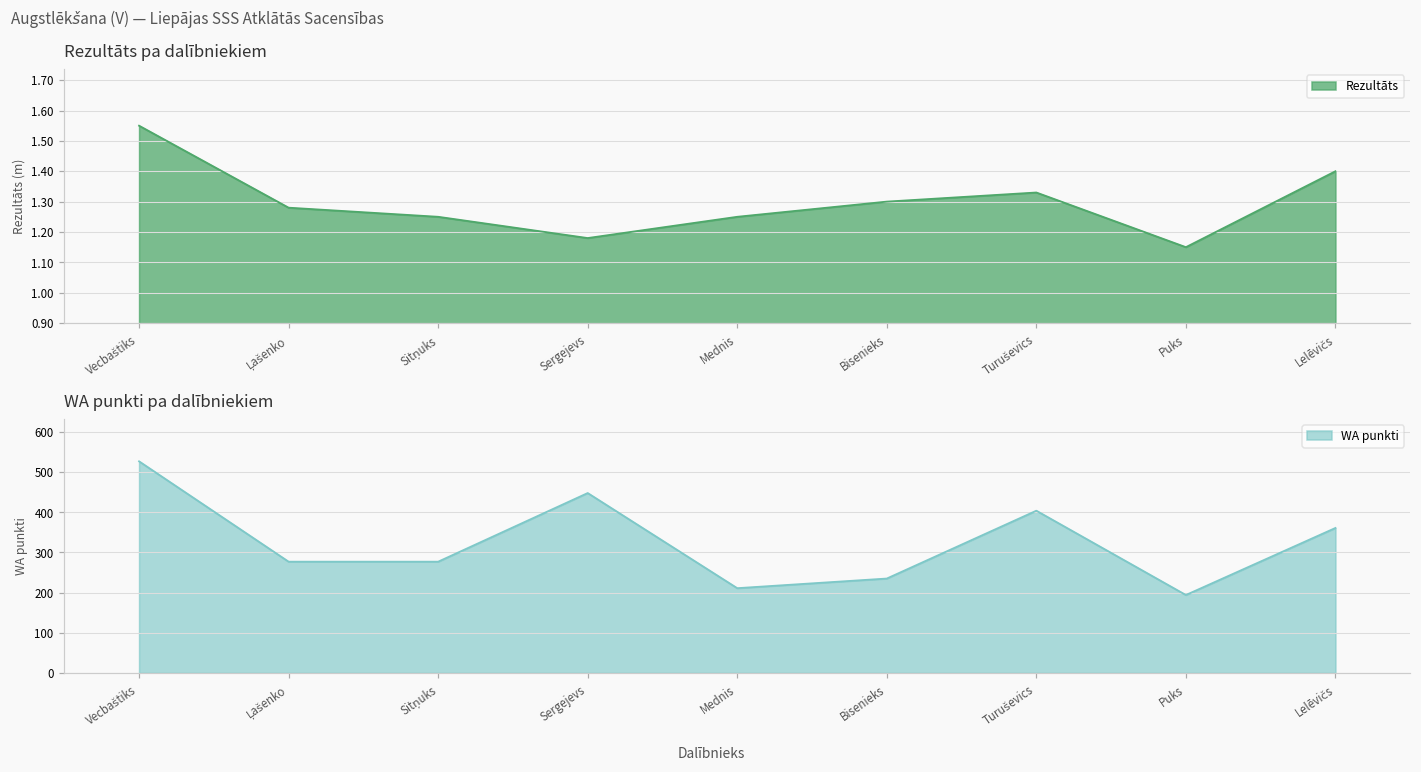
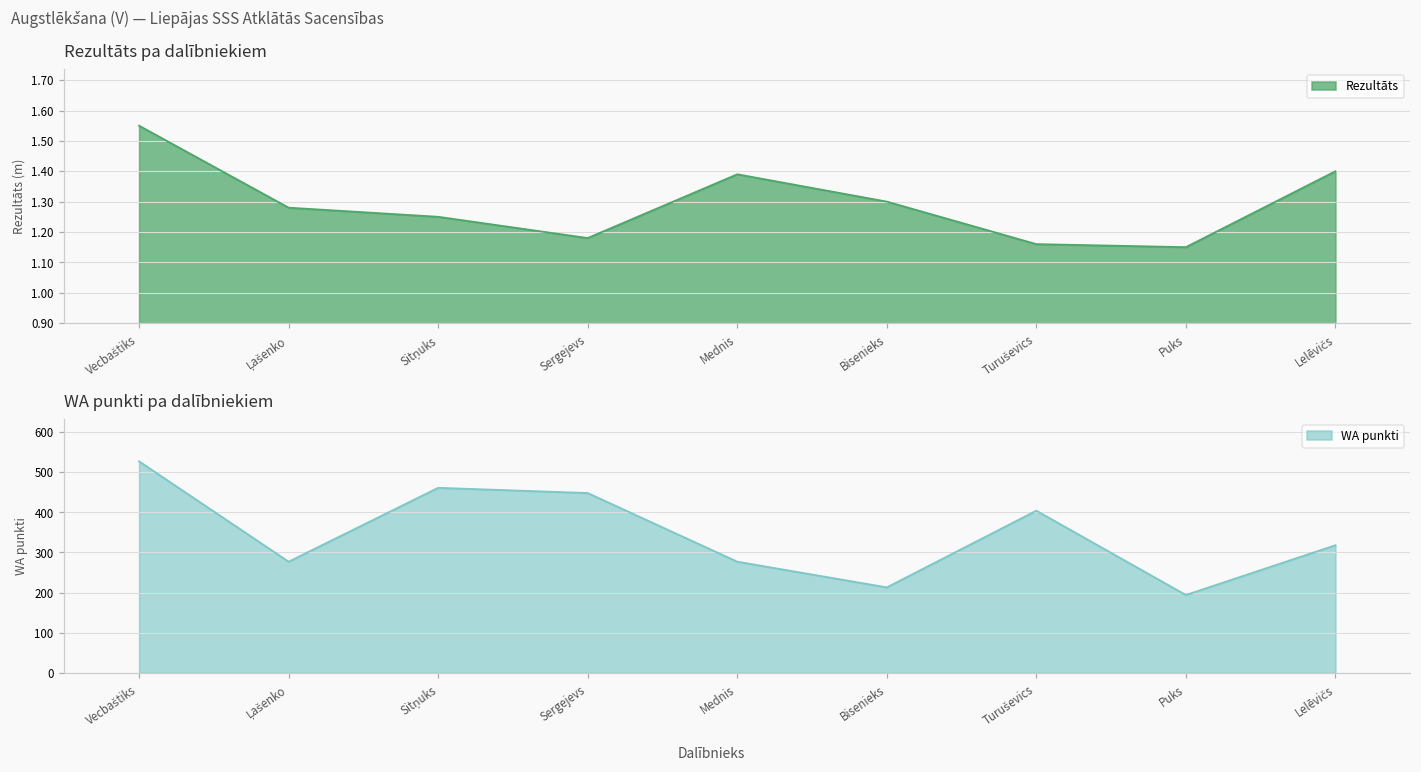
Rezultāts pa dalībniekiem, Mednis: 1.25 -> 1.39
Rezultāts pa dalībniekiem, Turuševics: 1.33 -> 1.16
WA punkti pa dalībniekiem, Sitņuks: 280 -> 460
WA punkti pa dalībniekiem, Mednis: 210 -> 280
WA punkti pa dalībniekiem, Bisenieks: 240 -> 210
WA punkti pa dalībniekiem, Lelēvičs: 360 -> 320
